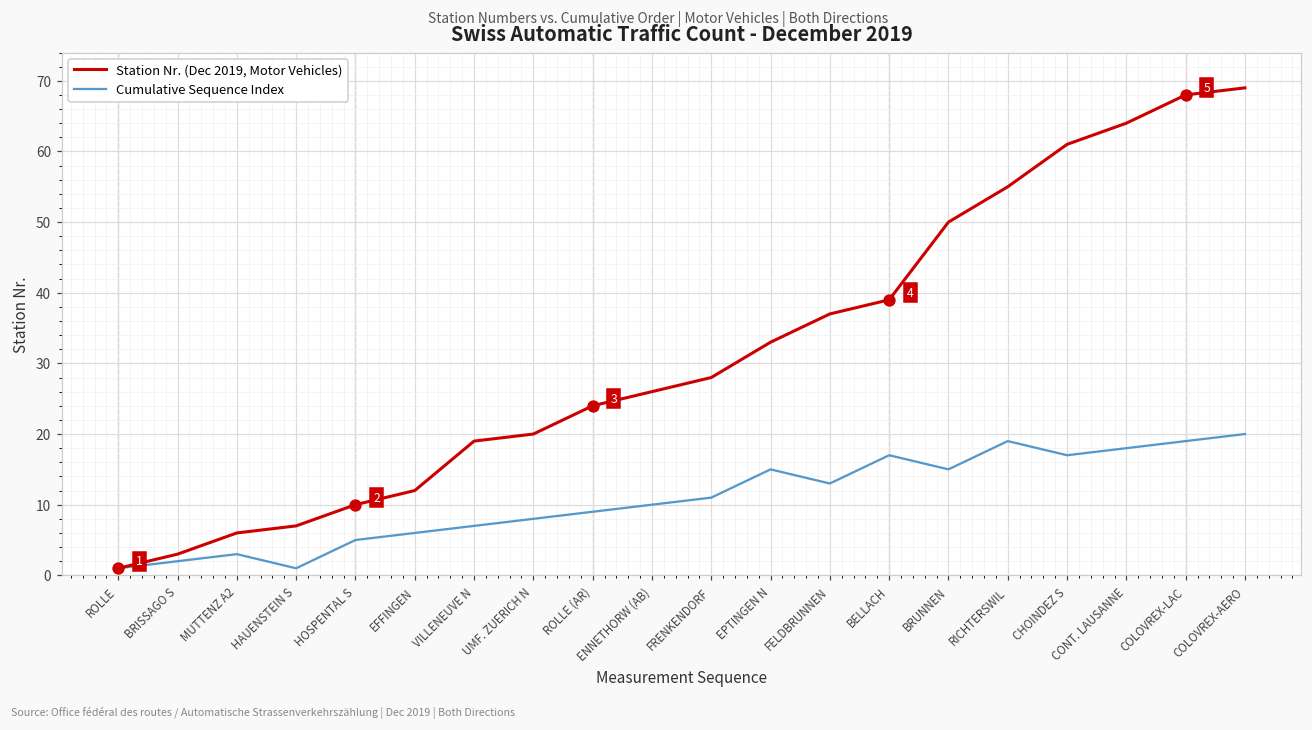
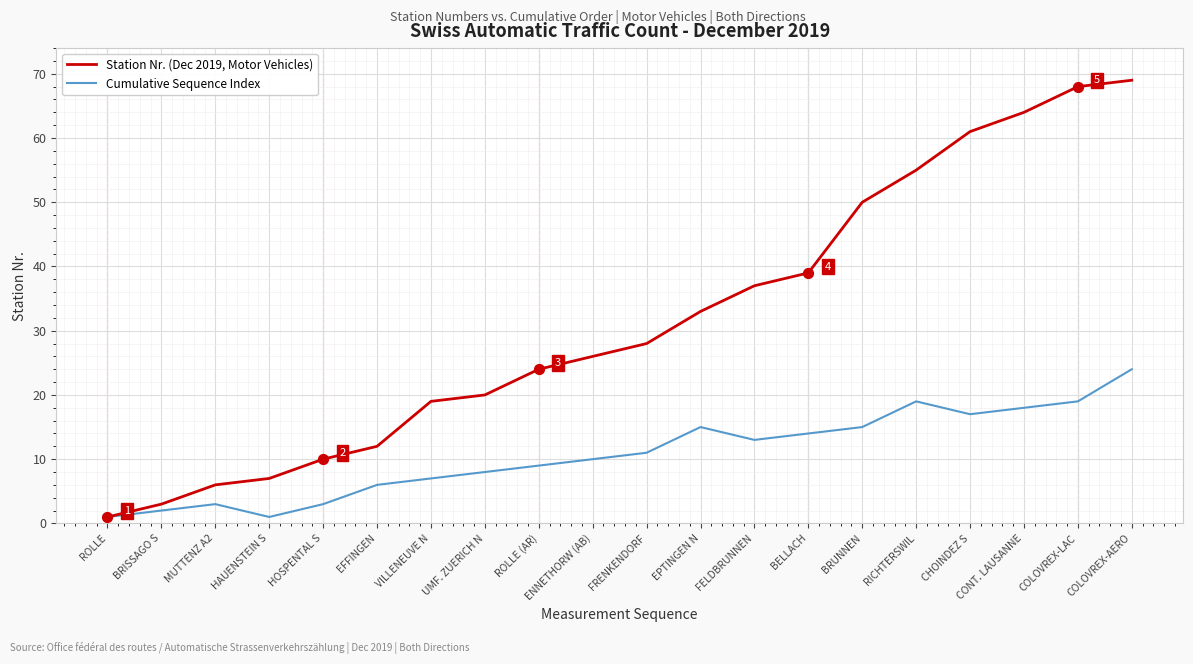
Cumulative Sequence Index, HOSPENTAL S: 5 -> 3
Cumulative Sequence Index, BELLACH: 17 -> 14
Cumulative Sequence Index, COLOVREX-AERO: 20 -> 24
